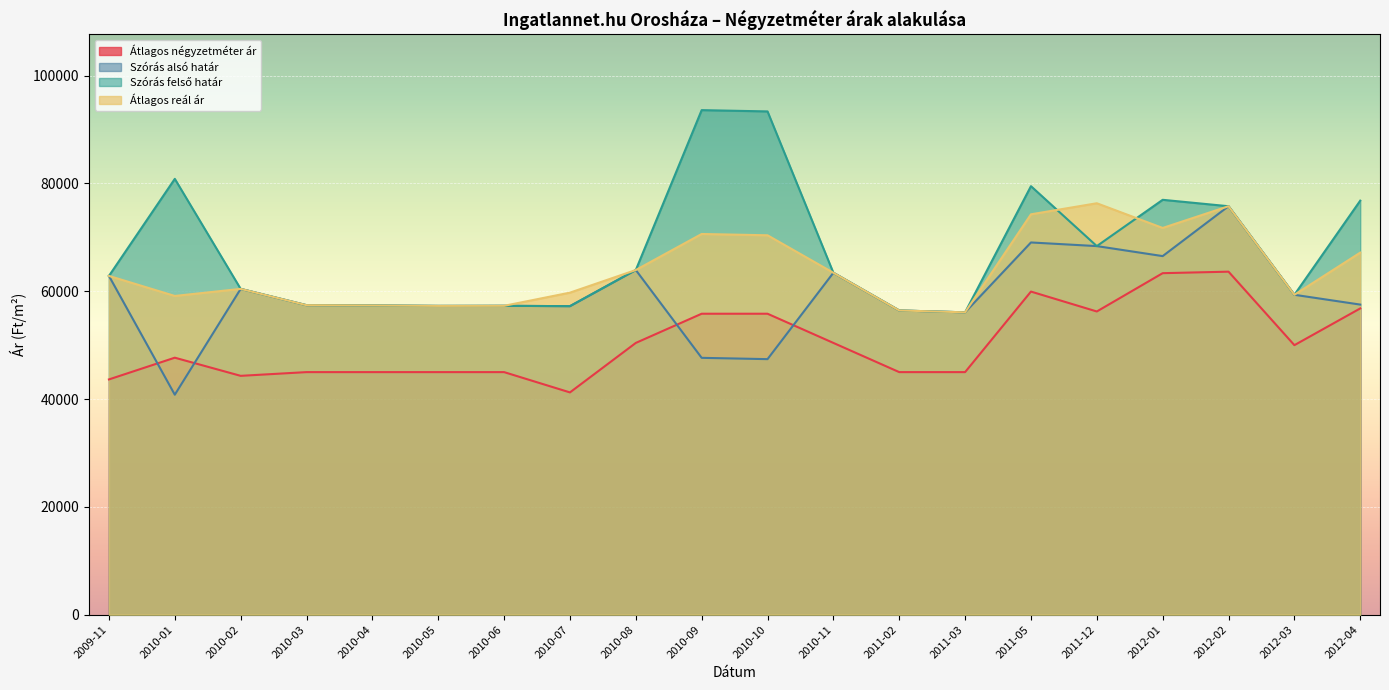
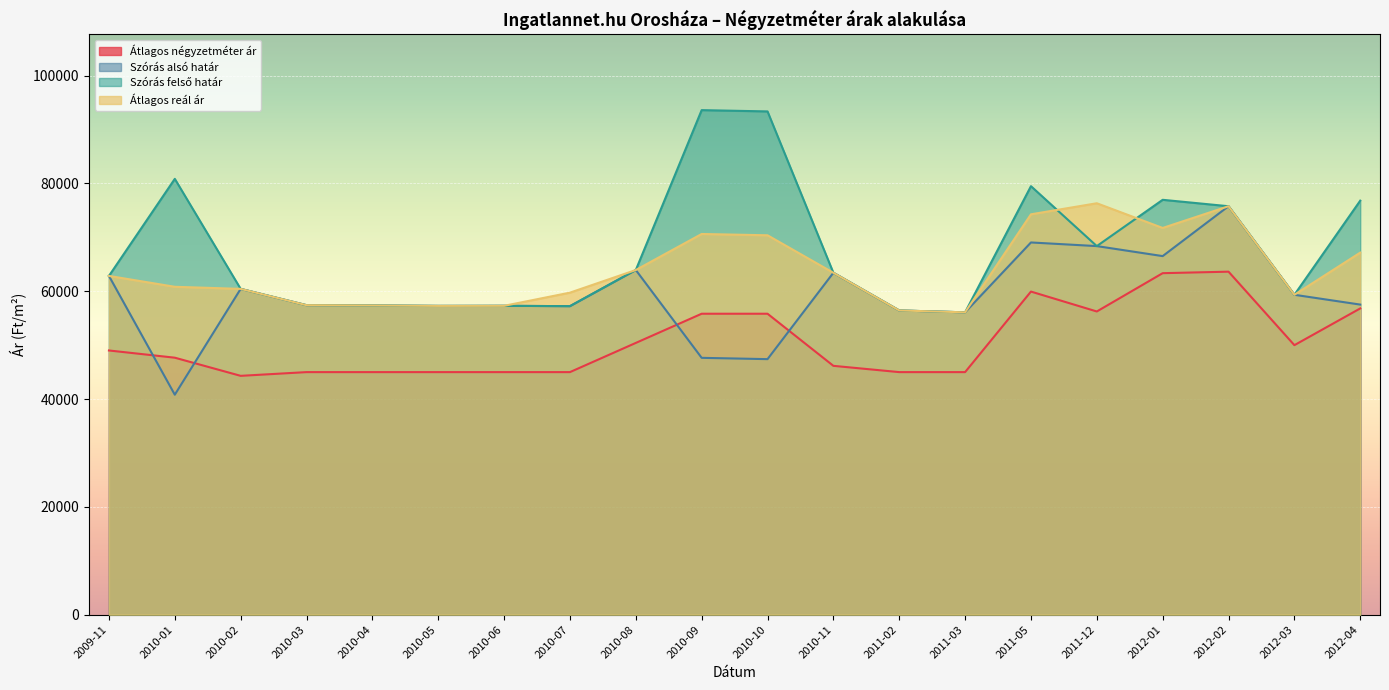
Átlagos négyzetméter ár, 2009-11: 44000 -> 49000
Átlagos reál ár, 2010-01: 59000 -> 61000
Átlagos négyzetméter ár, 2010-07: 41000 -> 45000
Átlagos négyzetméter ár, 2010-11: 50000 -> 46000
